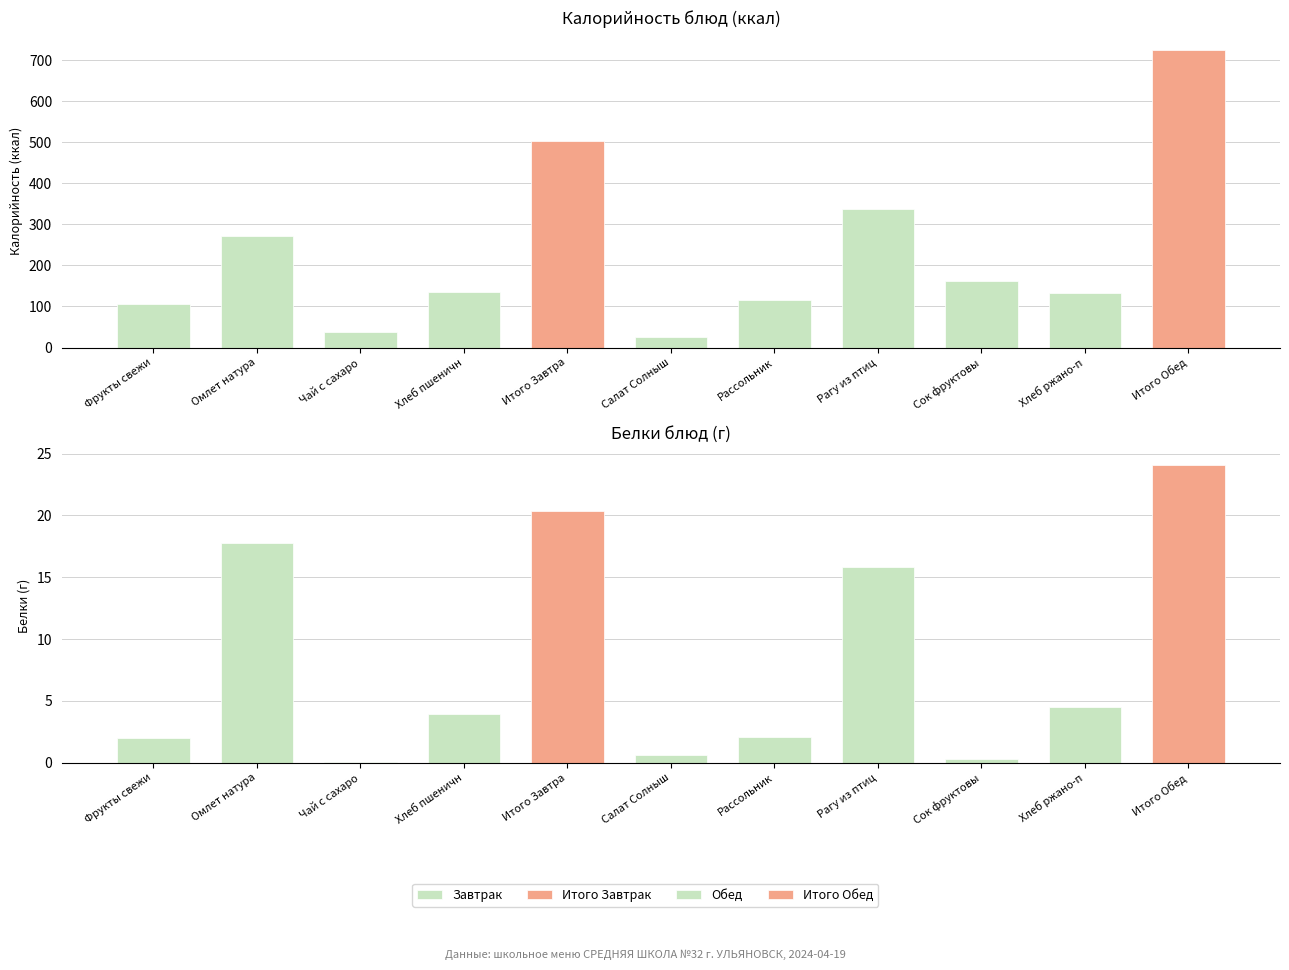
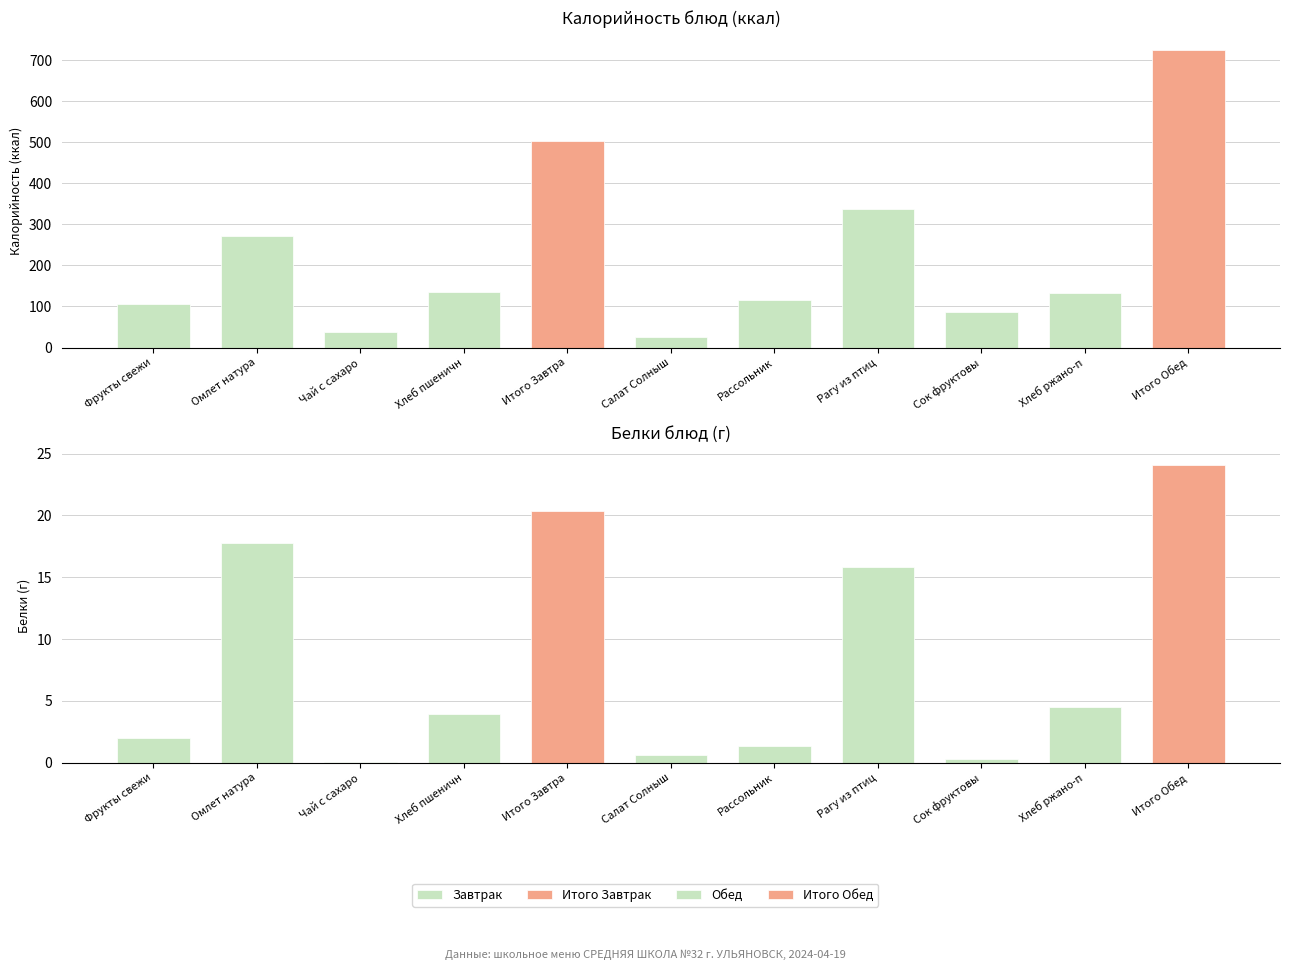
Калорийность блюд (ккал), Сок фруктовы: 160 -> 90
Белки блюд (г), Рассольник: 2.1 -> 1.3
